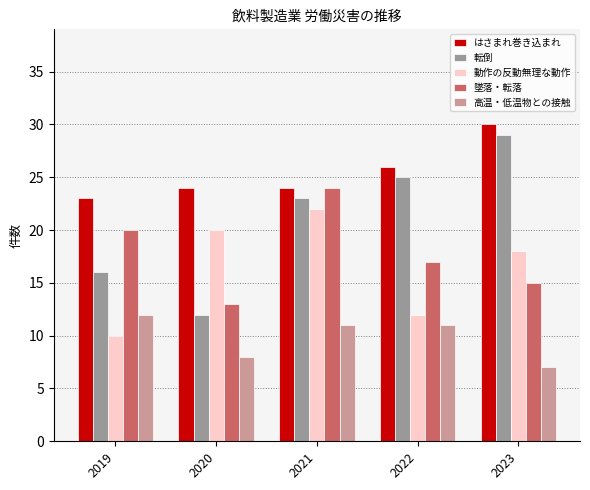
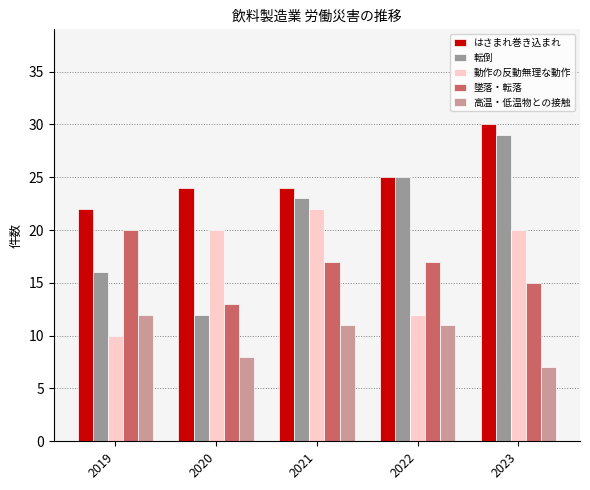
はさまれ巻き込まれ, 2019: 23 -> 22
墜落・転落, 2021: 24 -> 17
はさまれ巻き込まれ, 2022: 26 -> 25
動作の反動無理な動作, 2023: 18 -> 20
